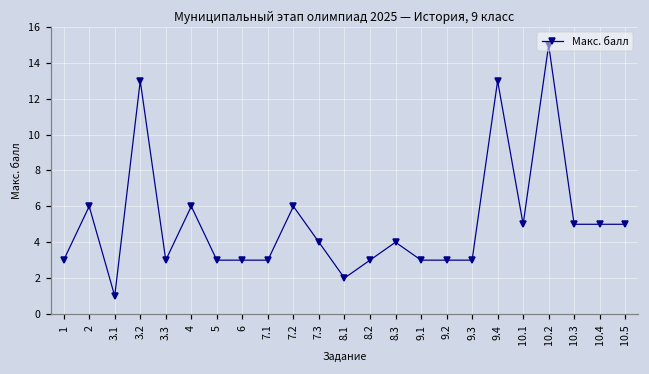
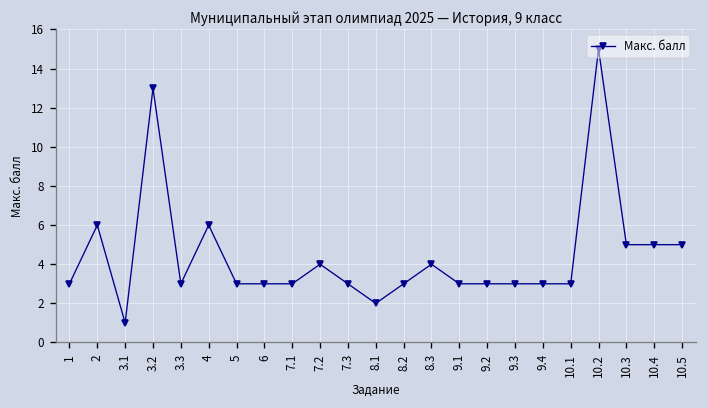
7.2: 6 -> 4
7.3: 4 -> 3
9.4: 13 -> 3
10.1: 5 -> 3
